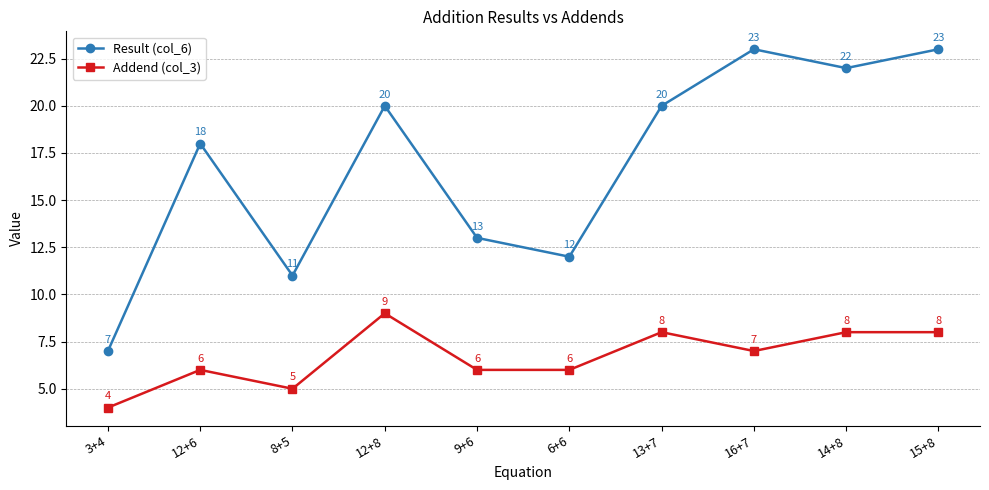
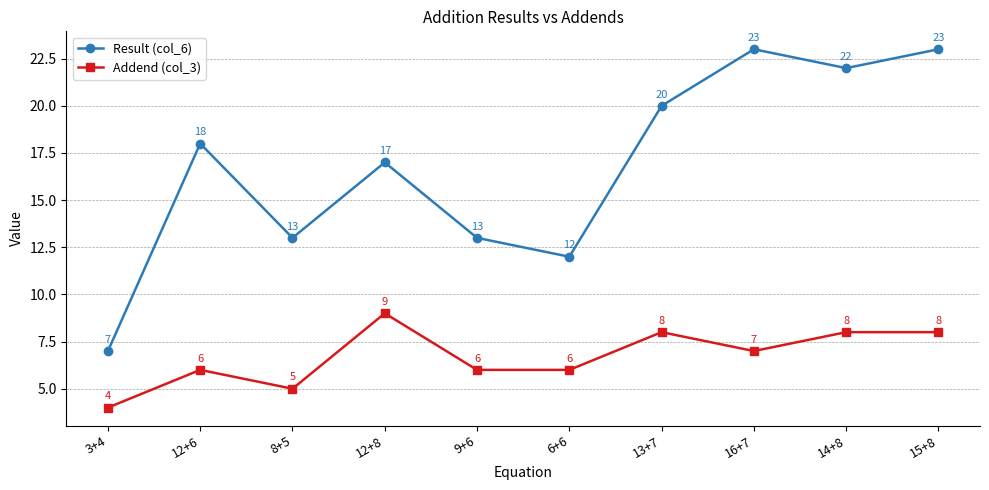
Result (col_6), 8+5: 11 -> 13
Result (col_6), 12+8: 20 -> 17
